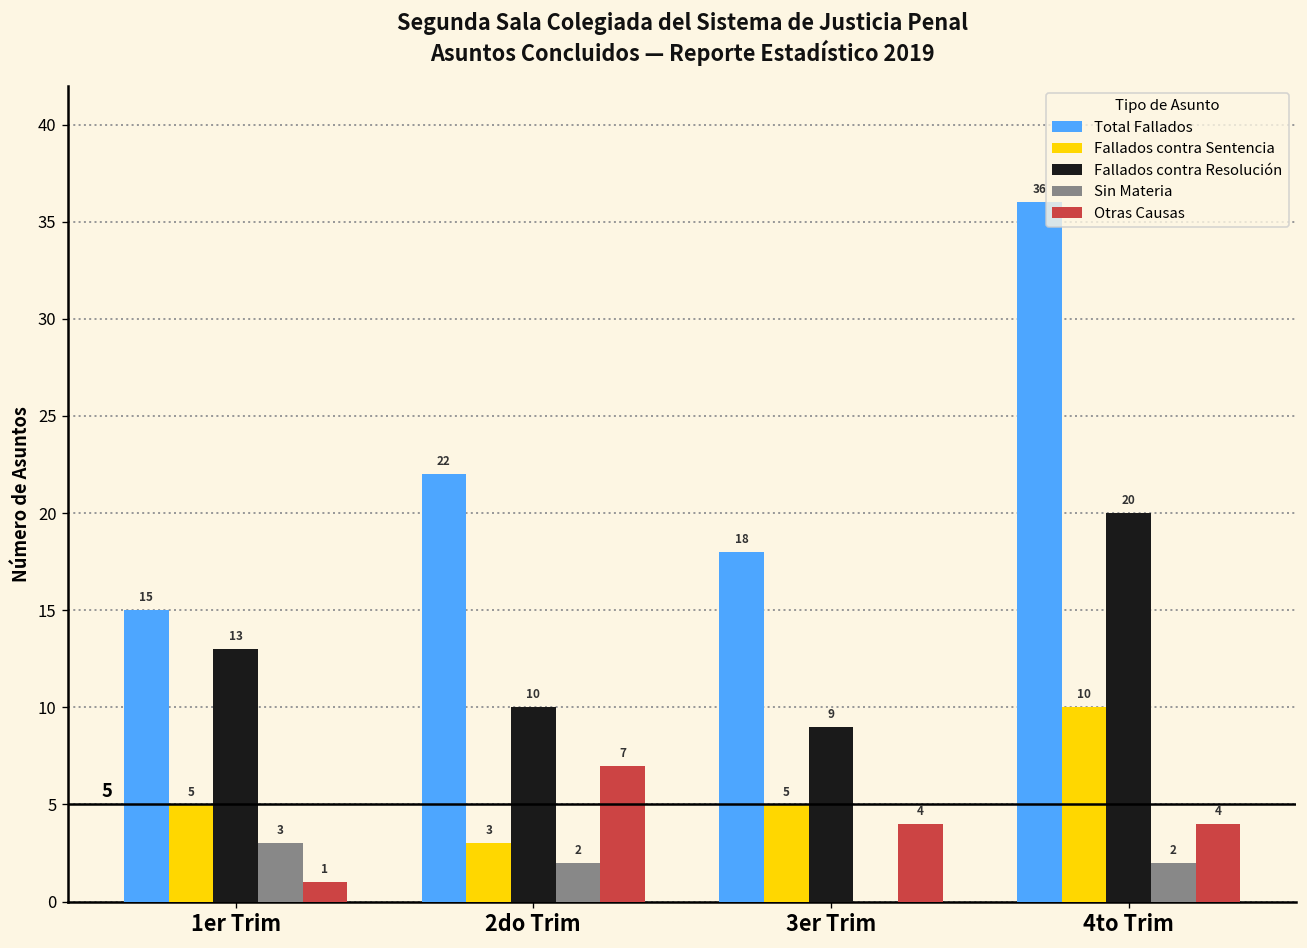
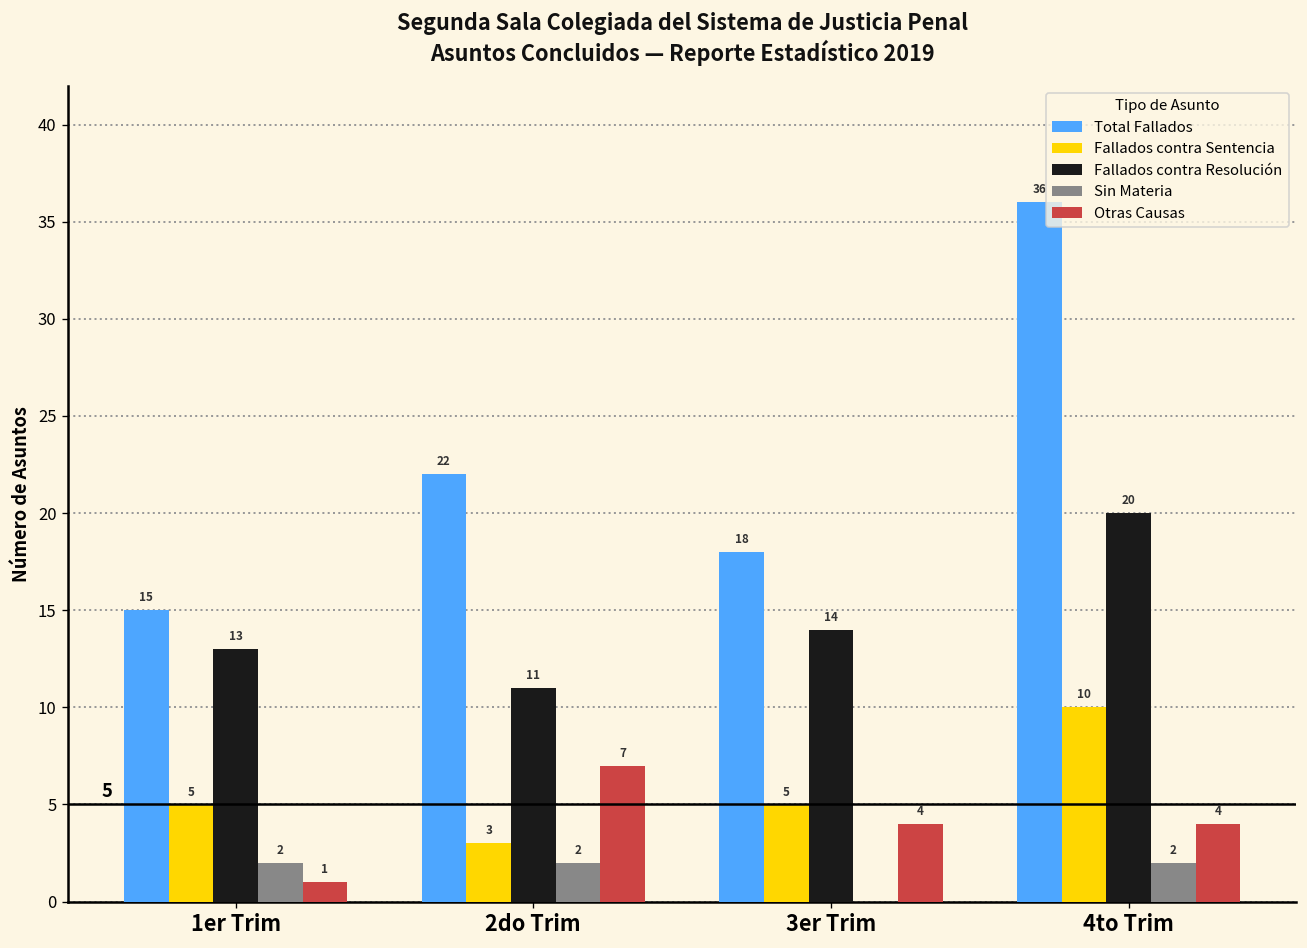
Sin Materia, 1er Trim: 3 -> 2
Fallados contra Resolución, 2do Trim: 10 -> 11
Fallados contra Resolución, 3er Trim: 9 -> 14
